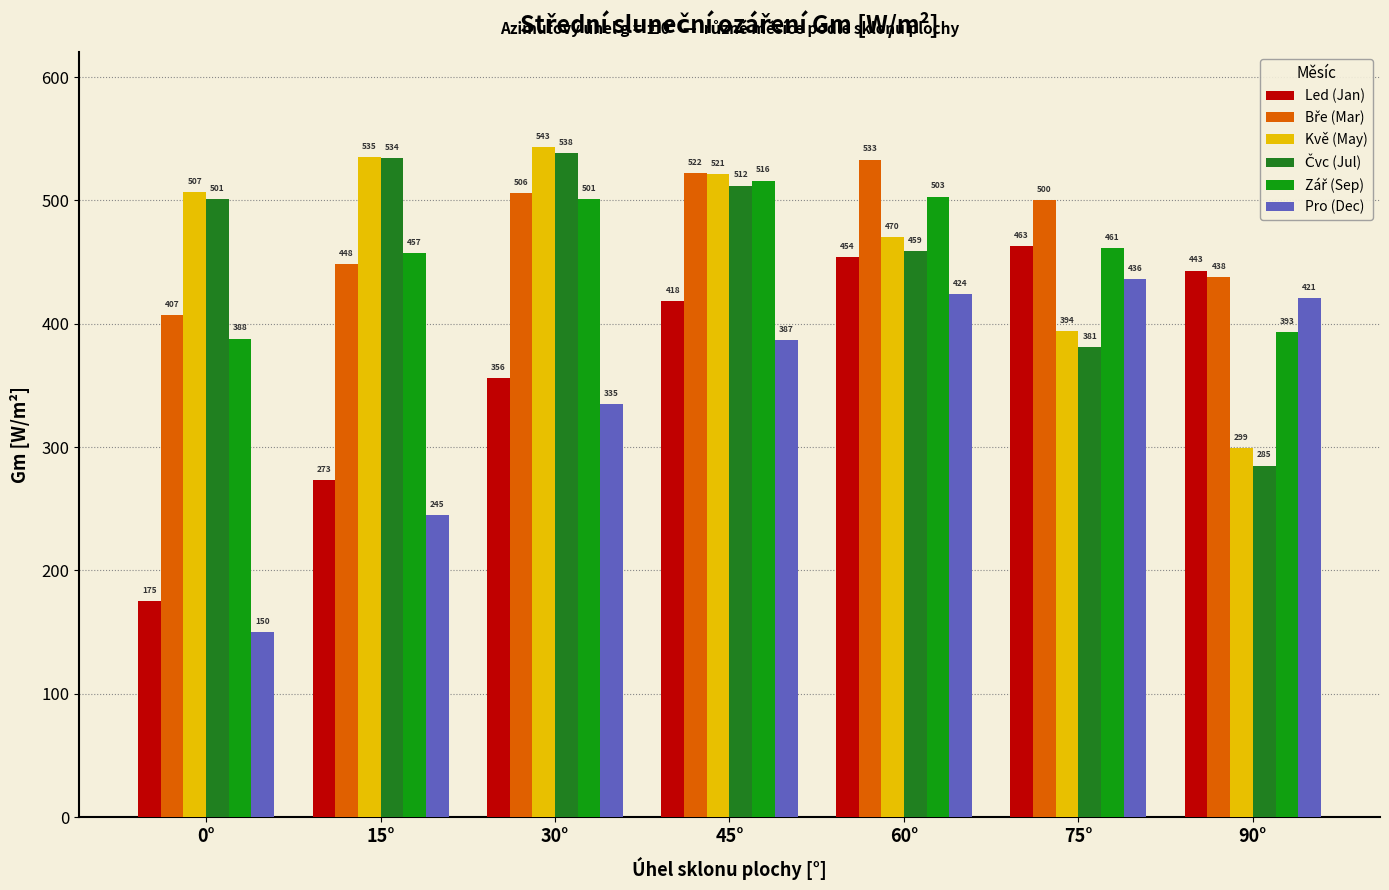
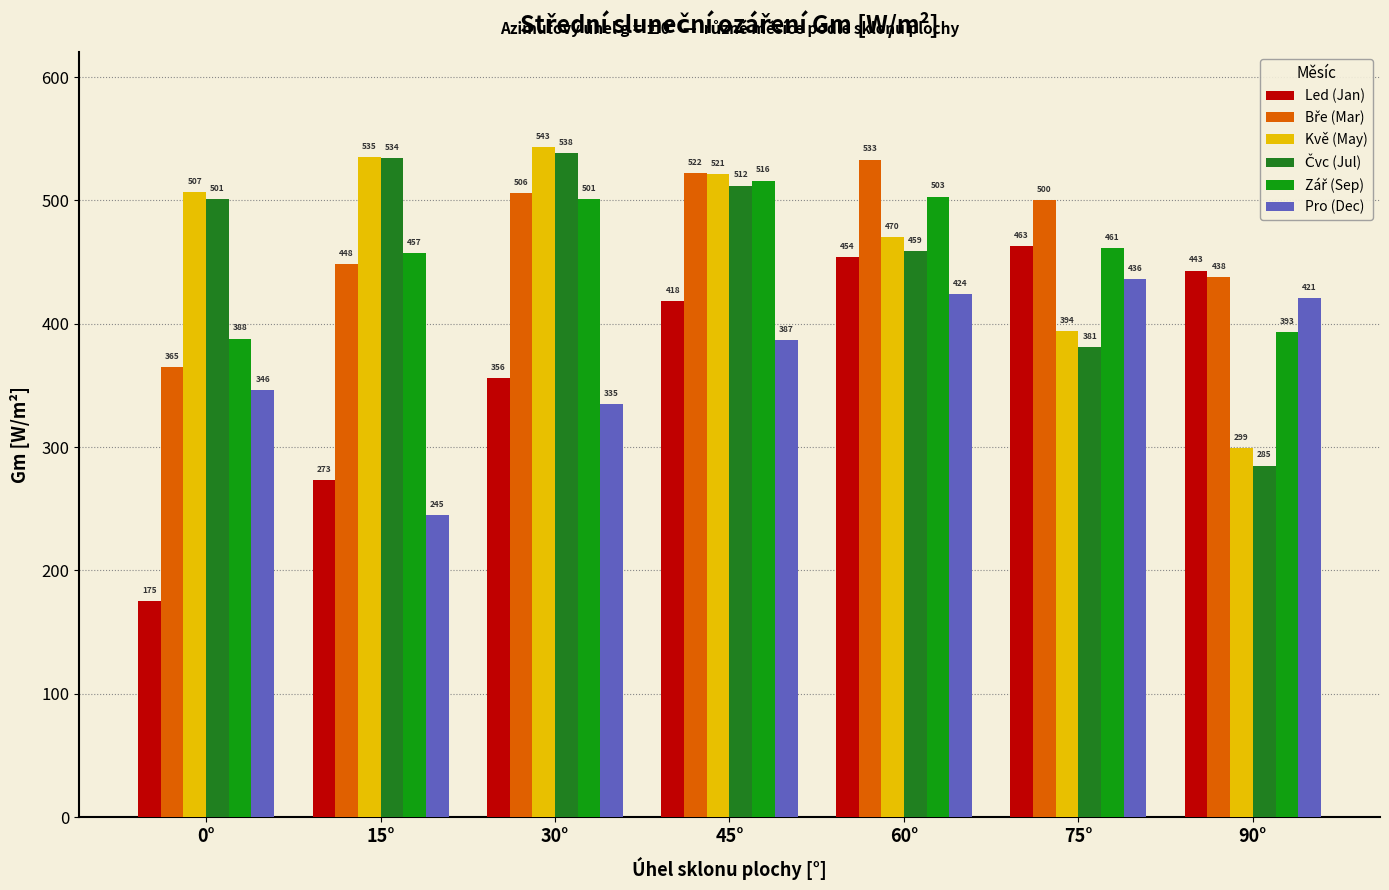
Bře (Mar), 0°: 407 -> 365
Pro (Dec), 0°: 150 -> 346
